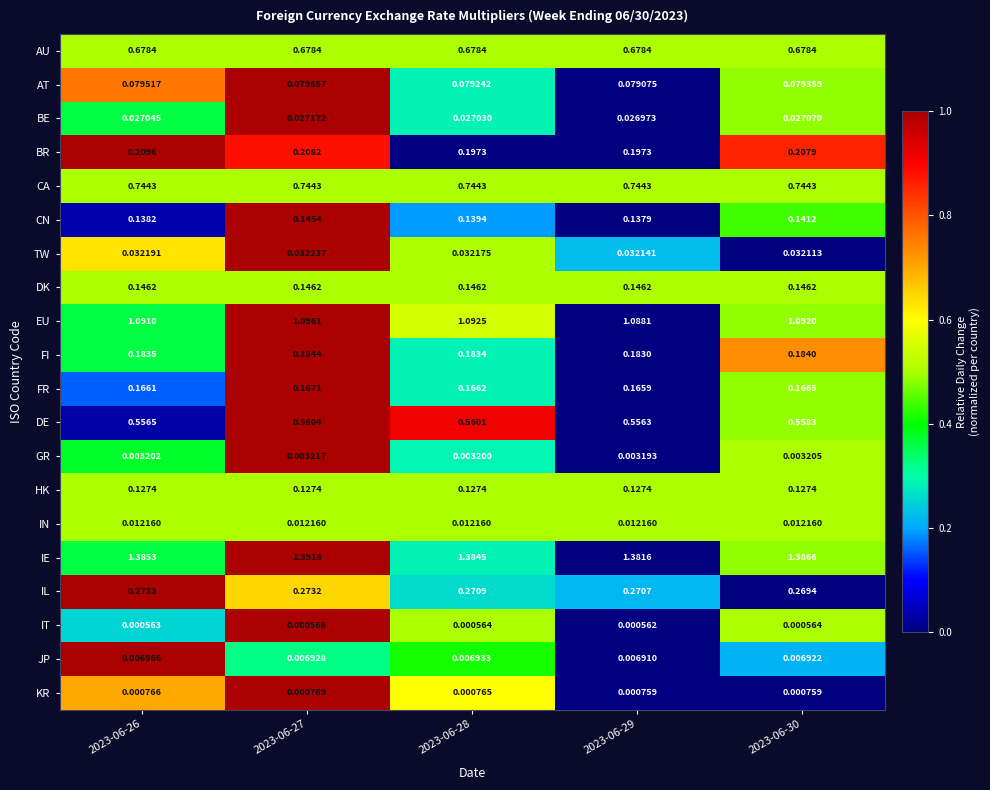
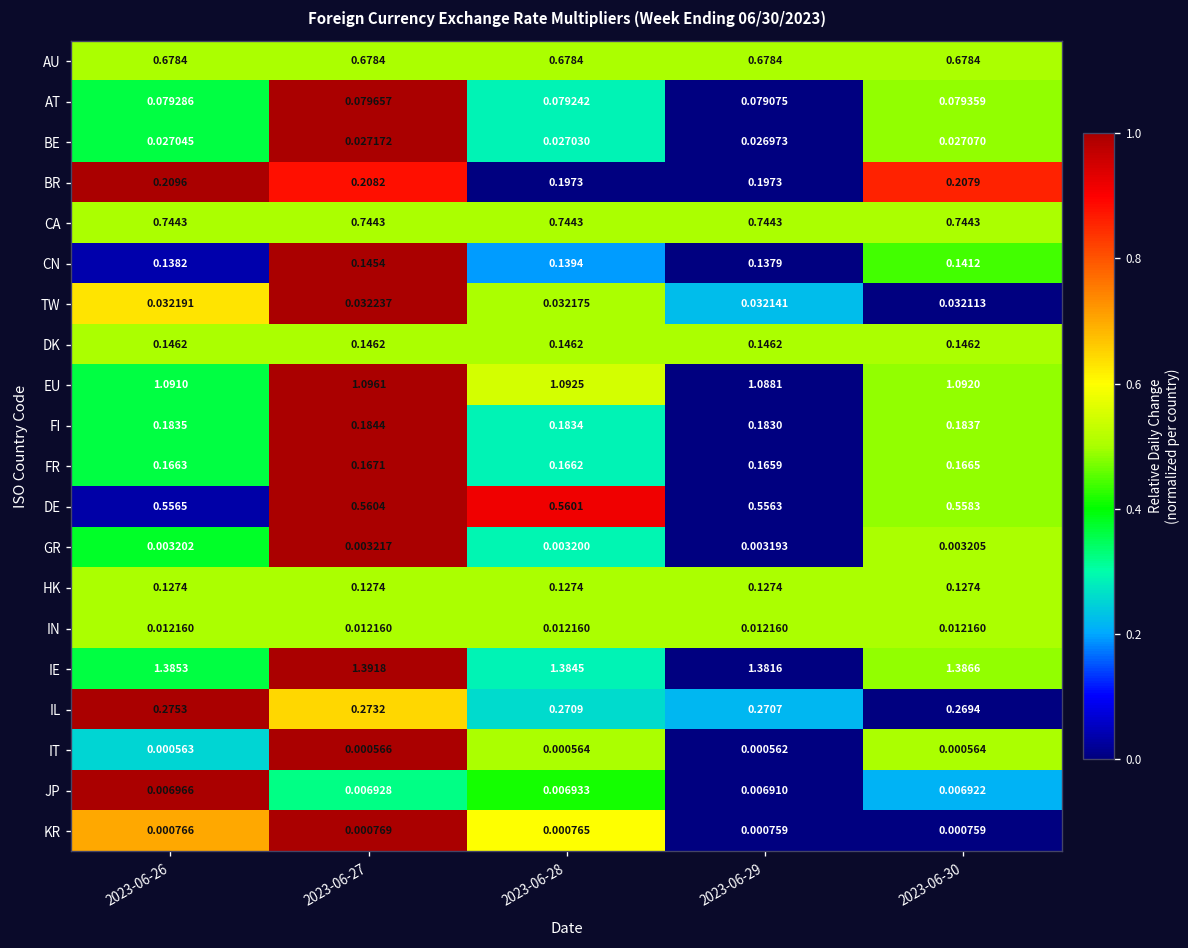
AT, 2023-06-26: 0.079517 -> 0.079286
FI, 2023-06-30: 0.1840 -> 0.1837
FR, 2023-06-26: 0.1661 -> 0.1663
